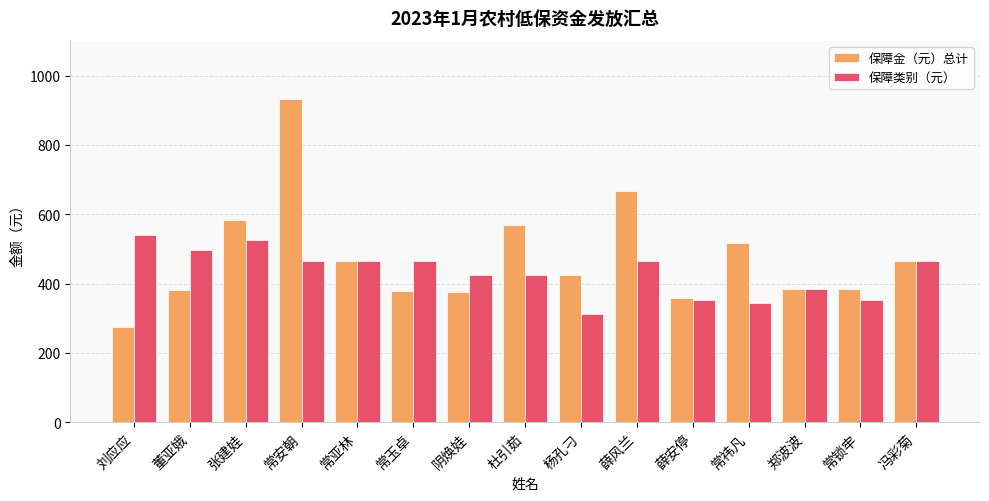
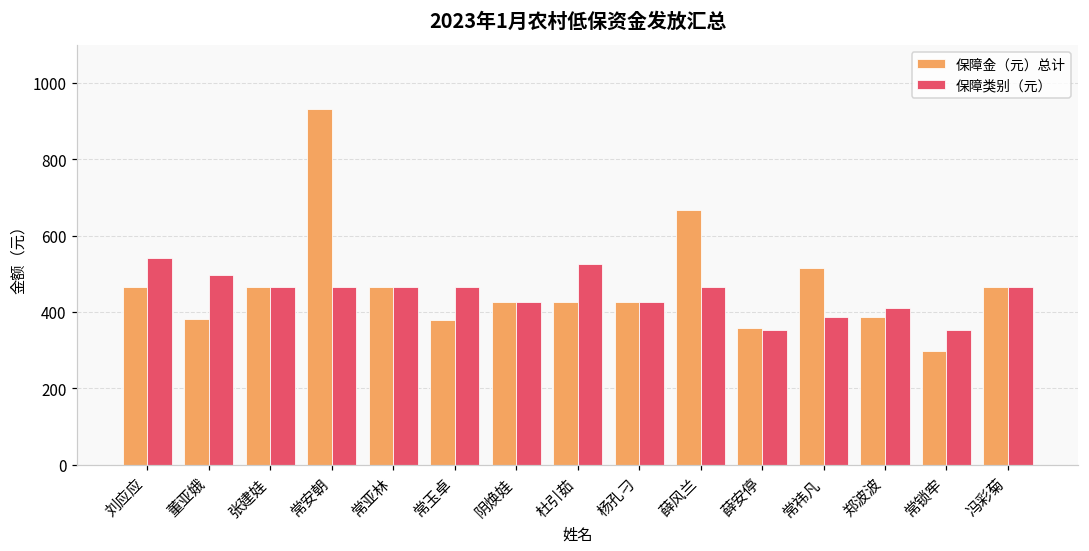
保障金（元）总计, 刘应应: 270 -> 470
保障金（元）总计, 张建娃: 580 -> 470
保障类别（元）, 张建娃: 530 -> 470
保障金（元）总计, 阴焕娃: 380 -> 430
保障金（元）总计, 杜引茹: 570 -> 430
保障类别（元）, 杜引茹: 430 -> 530
保障类别（元）, 杨孔刁: 310 -> 430
保障类别（元）, 常祎凡: 340 -> 390
保障类别（元）, 郑波波: 390 -> 410
保障金（元）总计, 常锁牢: 390 -> 300
